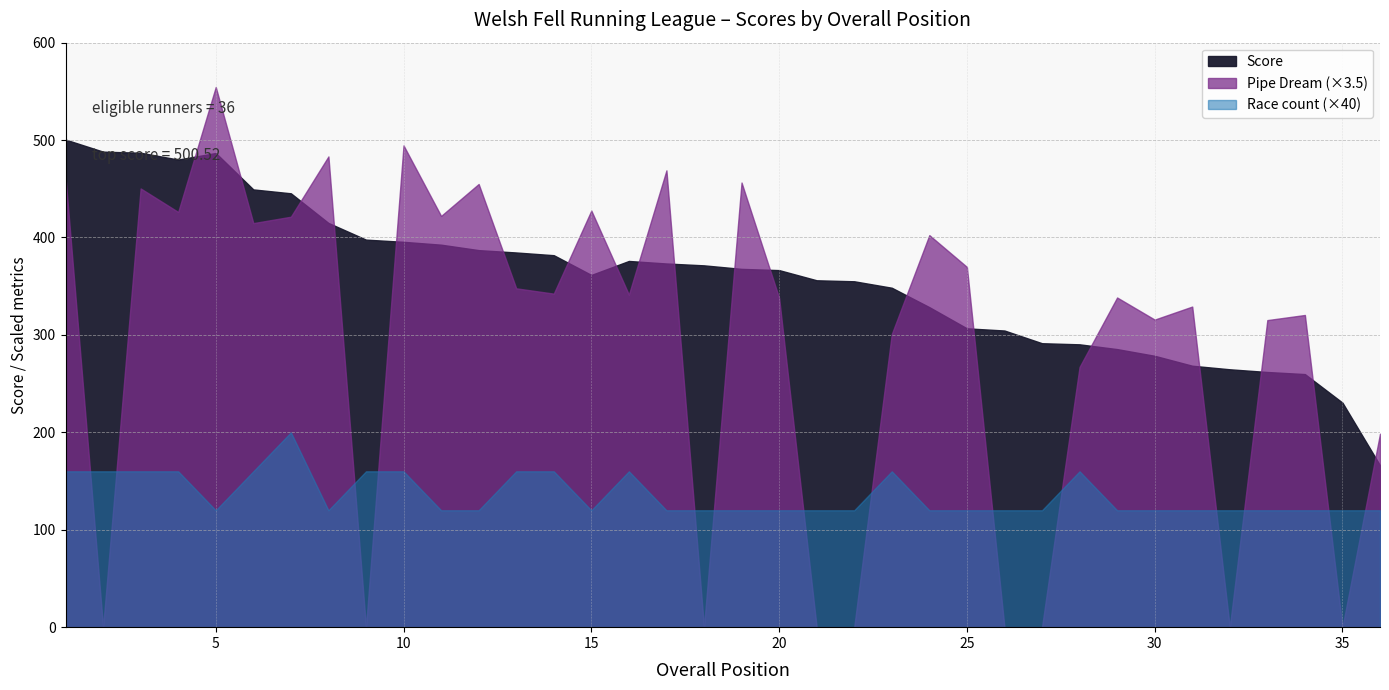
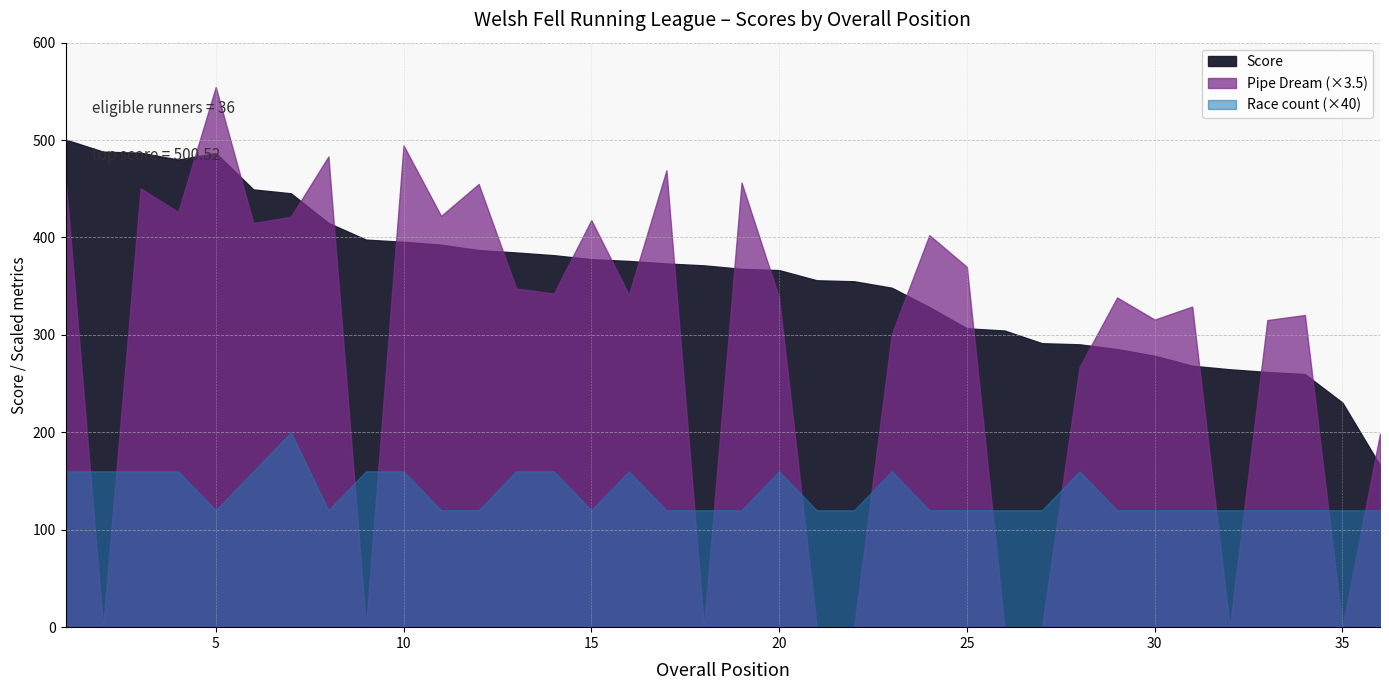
Score, 15: 360 -> 380
Pipe Dream (×3.5), 15: 430 -> 420
Race count (×40), 20: 120 -> 160
